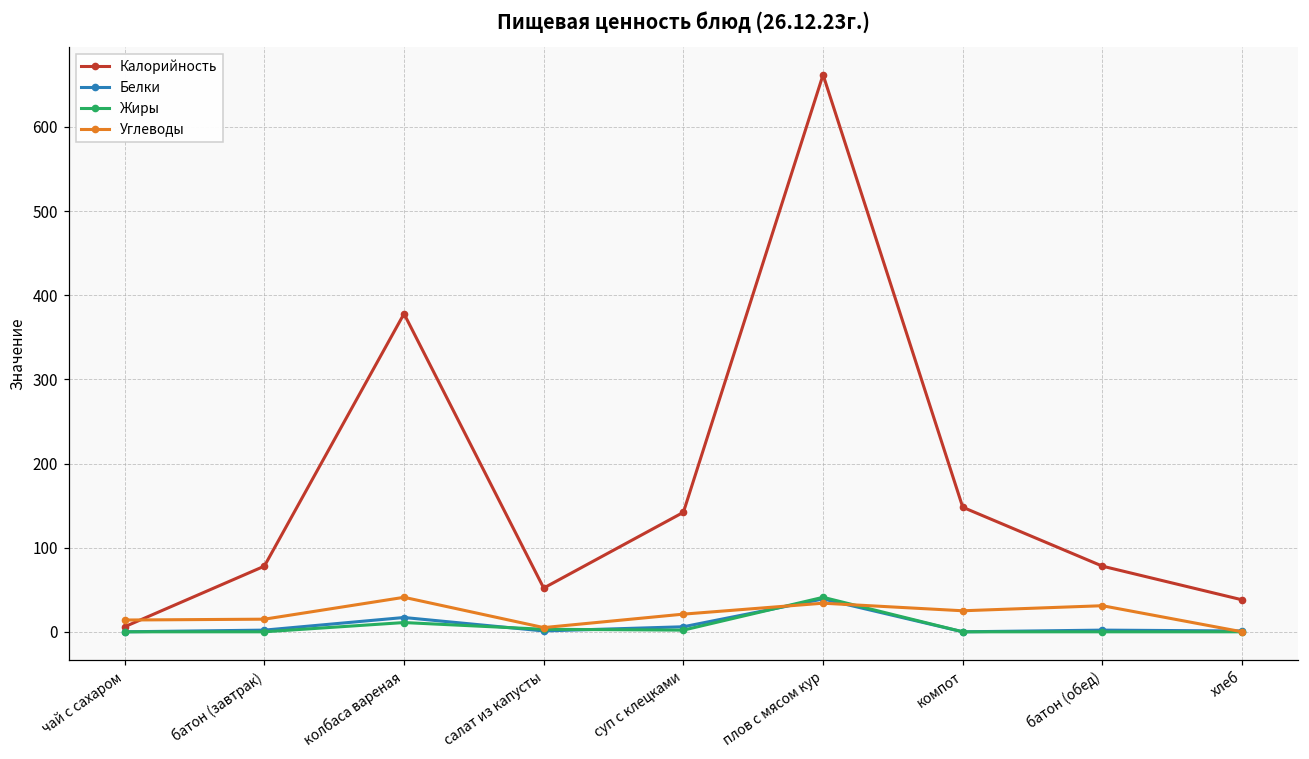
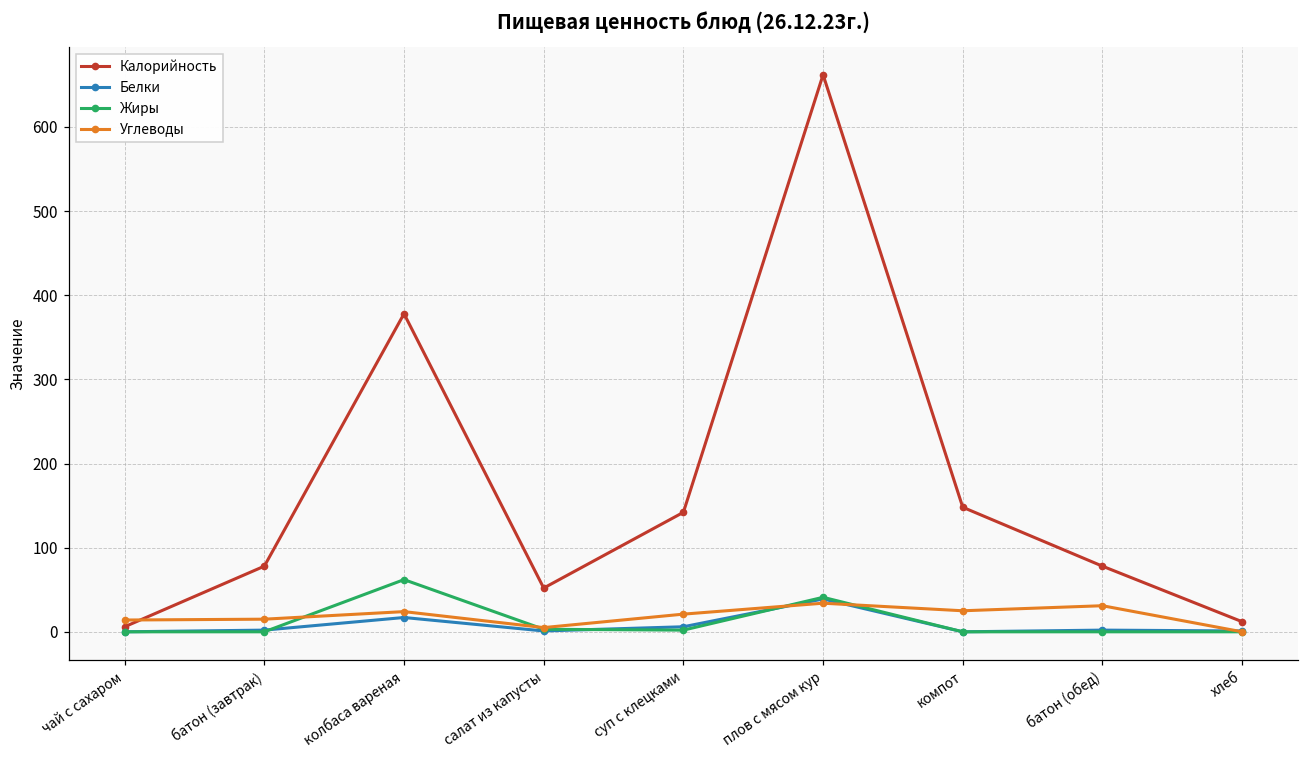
Жиры, колбаса вареная: 10 -> 60
Углеводы, колбаса вареная: 40 -> 20
Калорийность, хлеб: 40 -> 10
